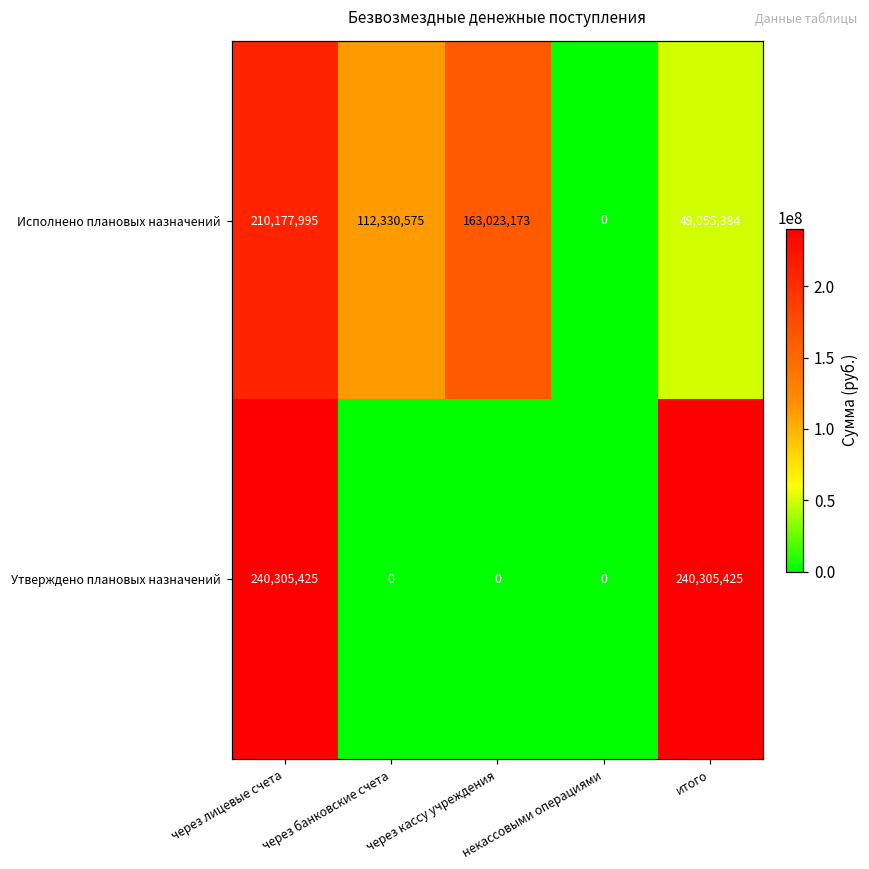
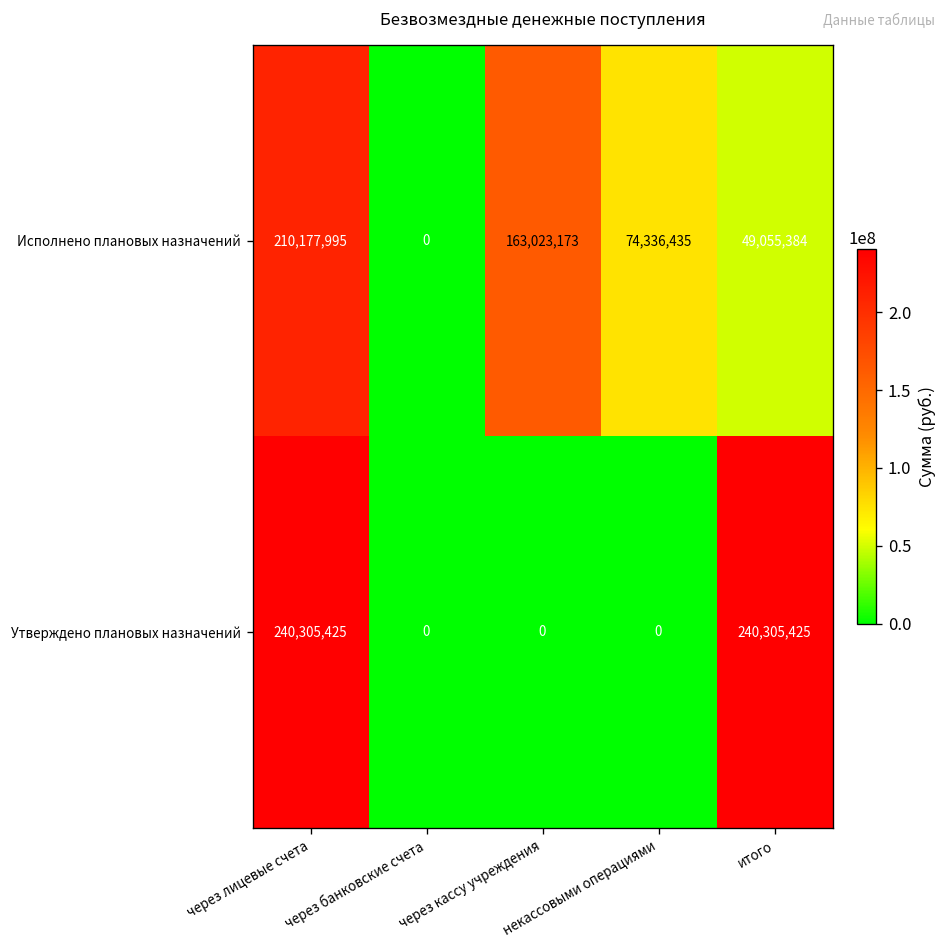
Исполнено плановых назначений, через банковские счета: 112,330,575 -> 0
Исполнено плановых назначений, некассовыми операциями: 0 -> 74,336,435
